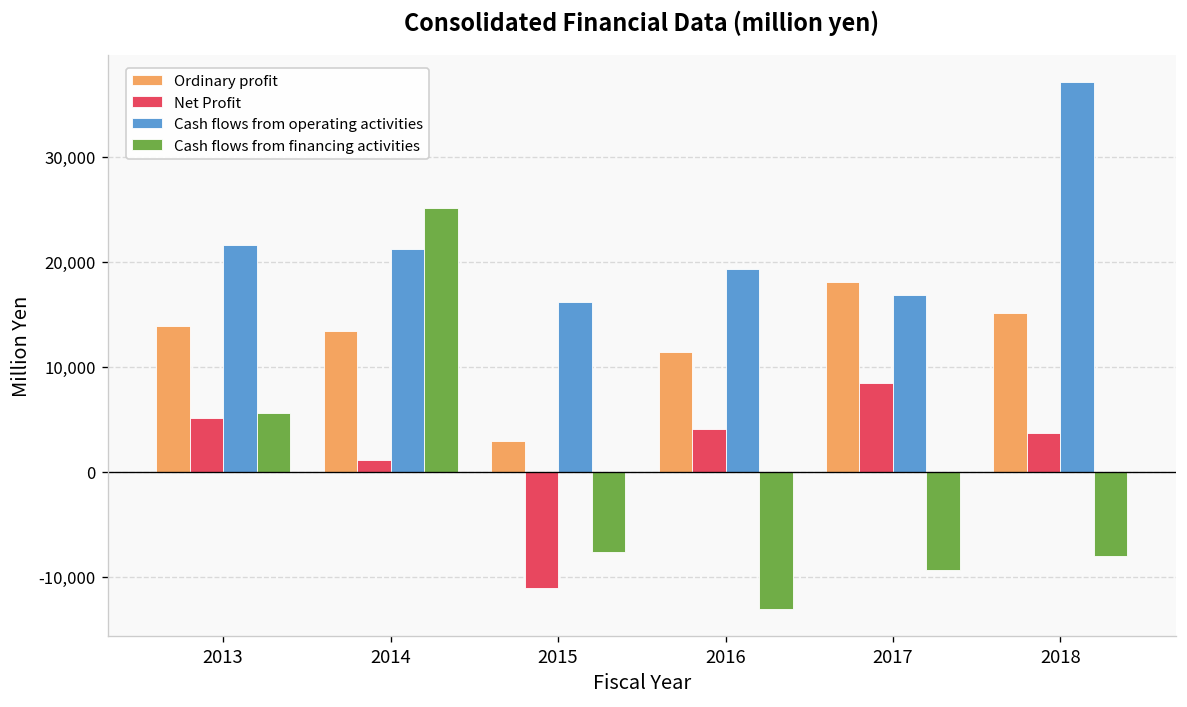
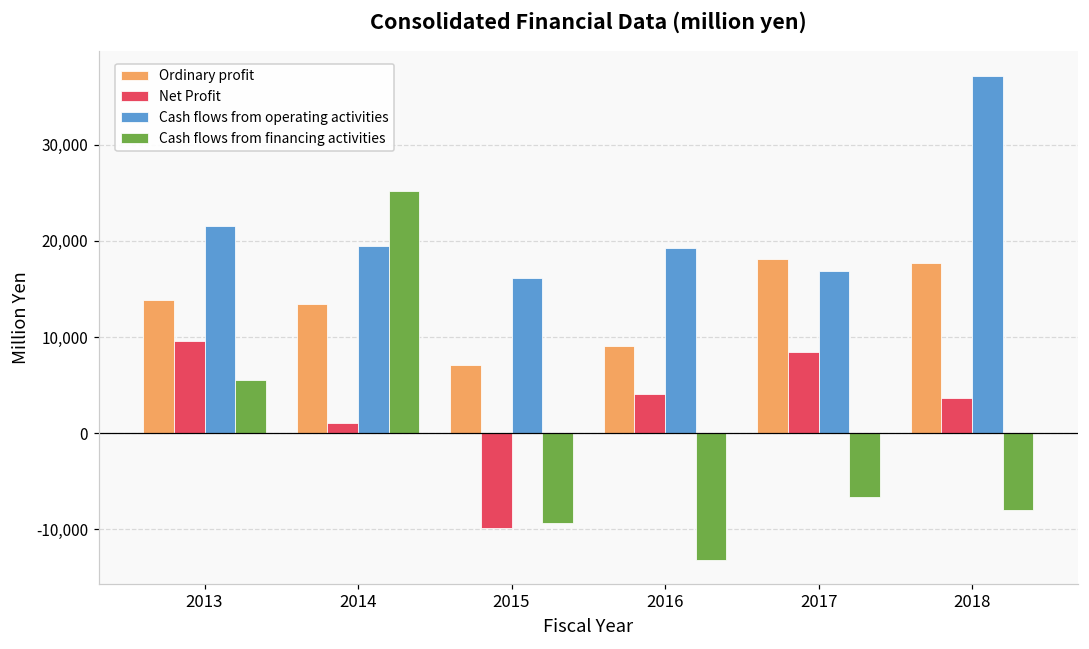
Net Profit, 2013: 5,000 -> 10,000
Cash flows from operating activities, 2014: 21,000 -> 19,000
Ordinary profit, 2015: 3,000 -> 7,000
Net Profit, 2015: -11,000 -> -10,000
Cash flows from financing activities, 2015: -8,000 -> -9,000
Ordinary profit, 2016: 11,000 -> 9,000
Cash flows from financing activities, 2017: -9,000 -> -7,000
Ordinary profit, 2018: 15,000 -> 18,000
